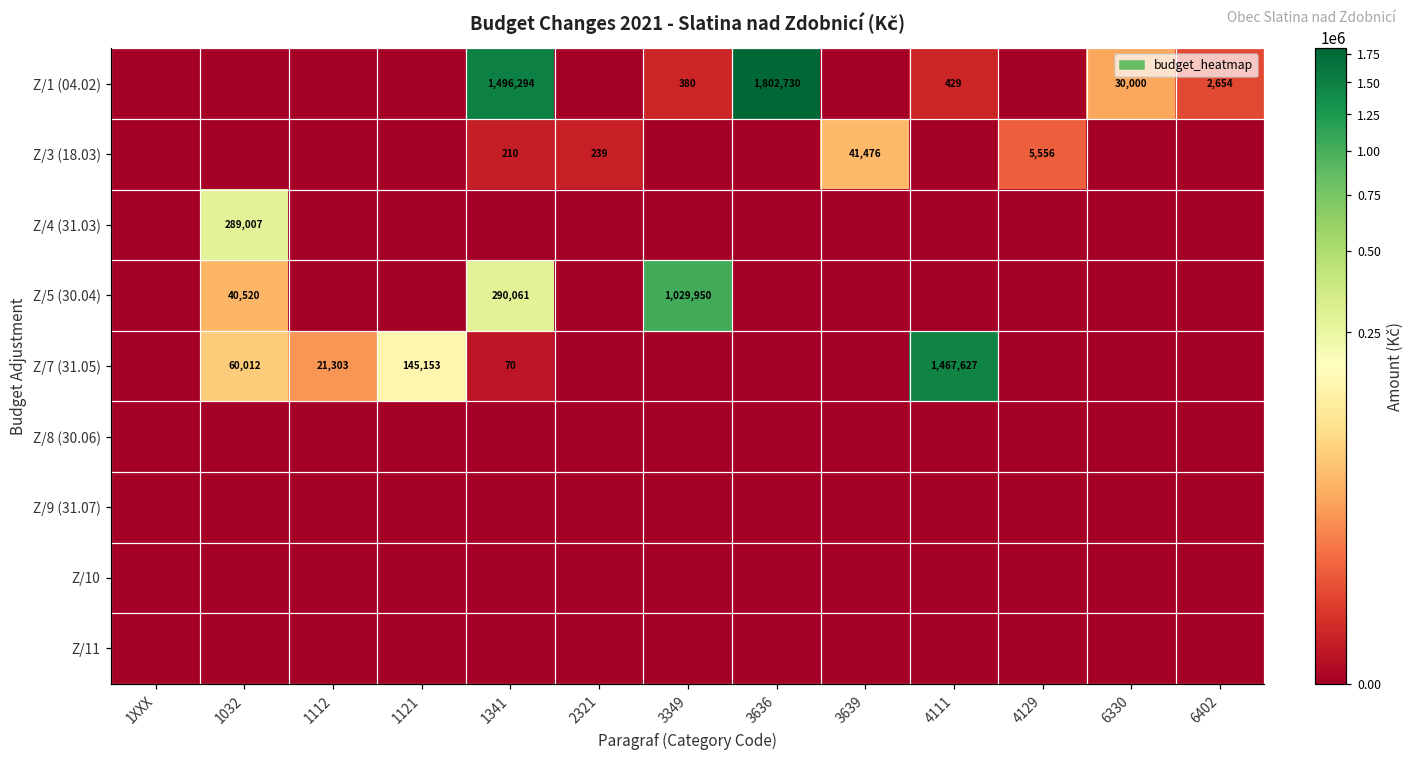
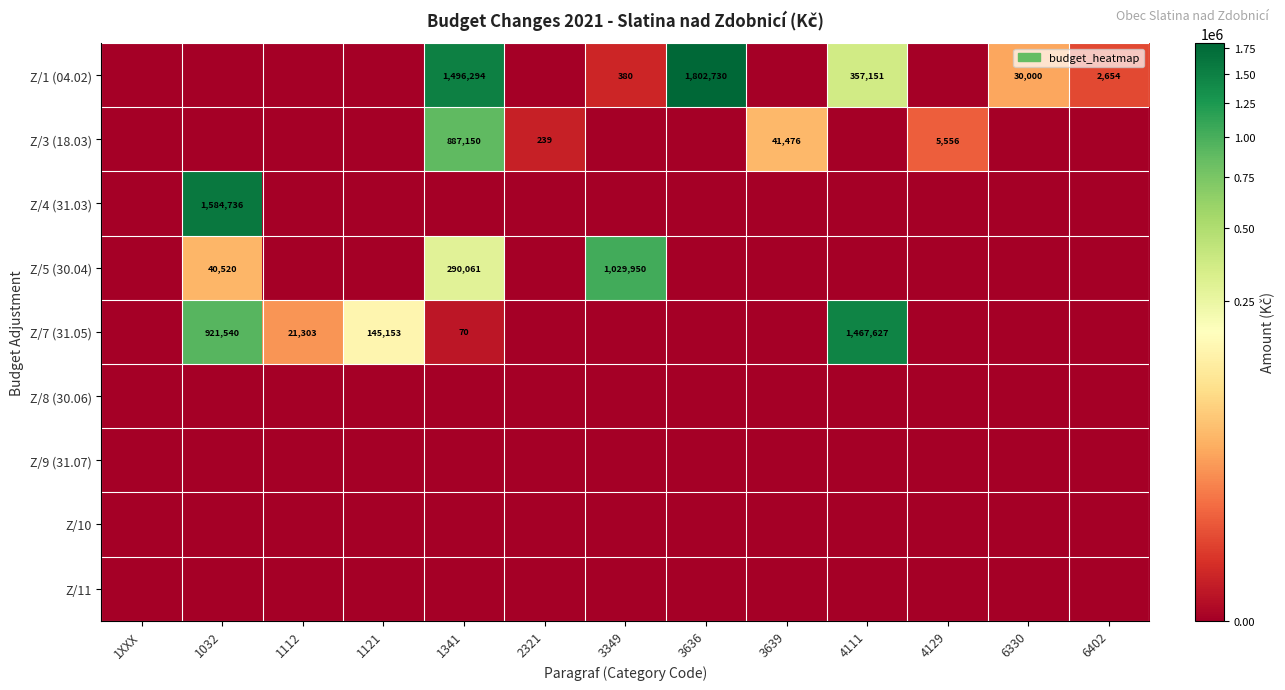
Z/1 (04.02), 4111: 429 -> 357,151
Z/3 (18.03), 1341: 210 -> 887,150
Z/4 (31.03), 1032: 289,007 -> 1,584,736
Z/7 (31.05), 1032: 60,012 -> 921,540
